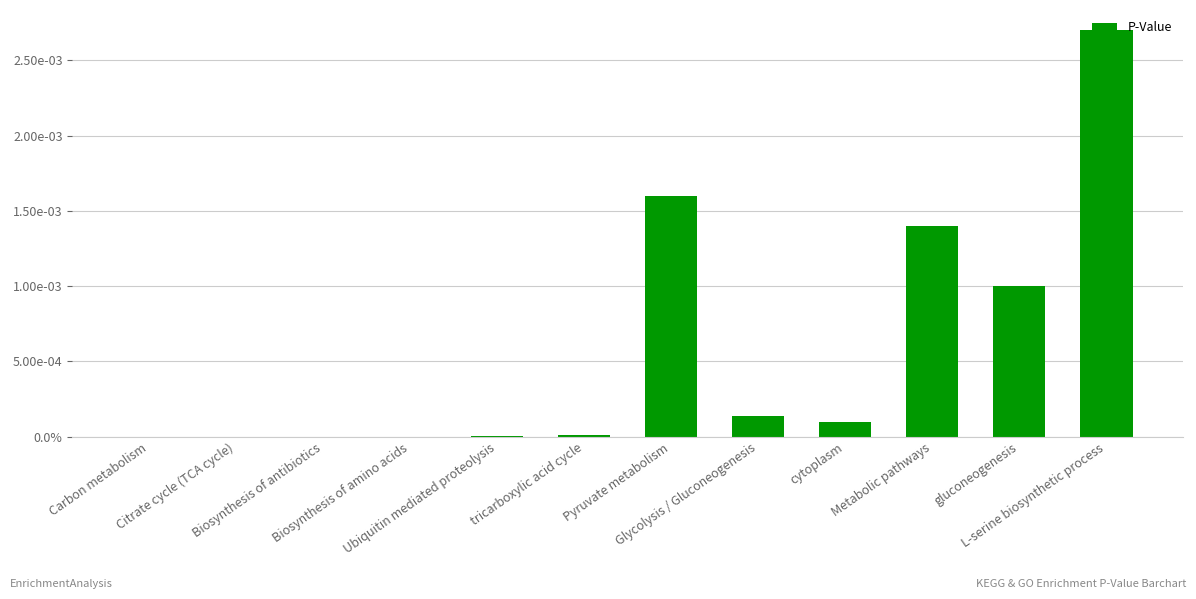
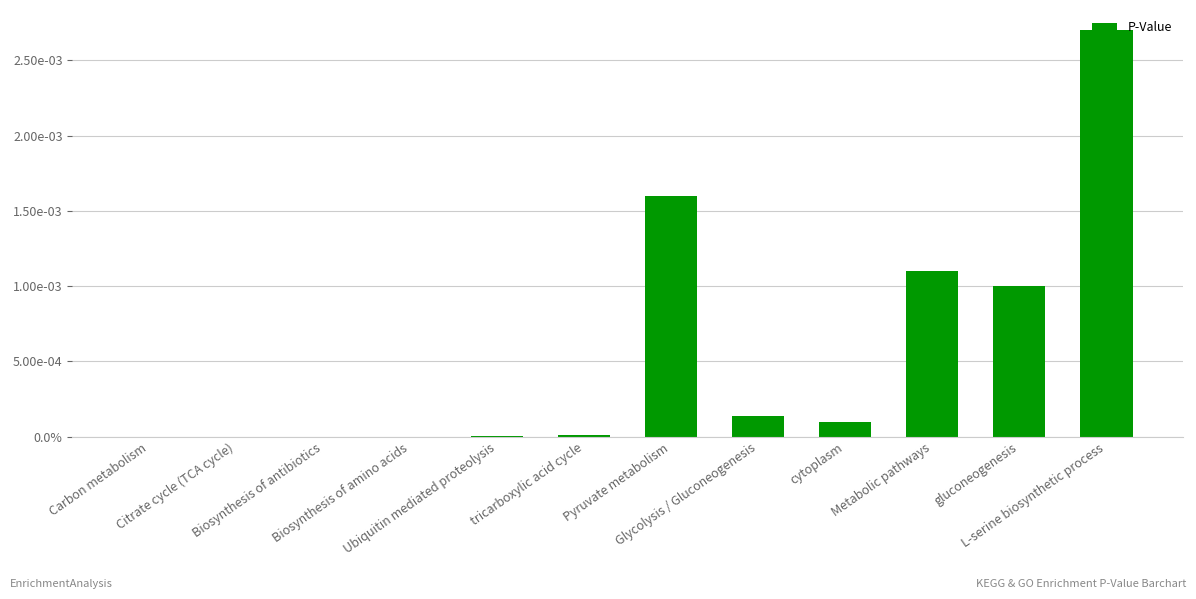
Metabolic pathways: 0.0014 -> 0.0011
